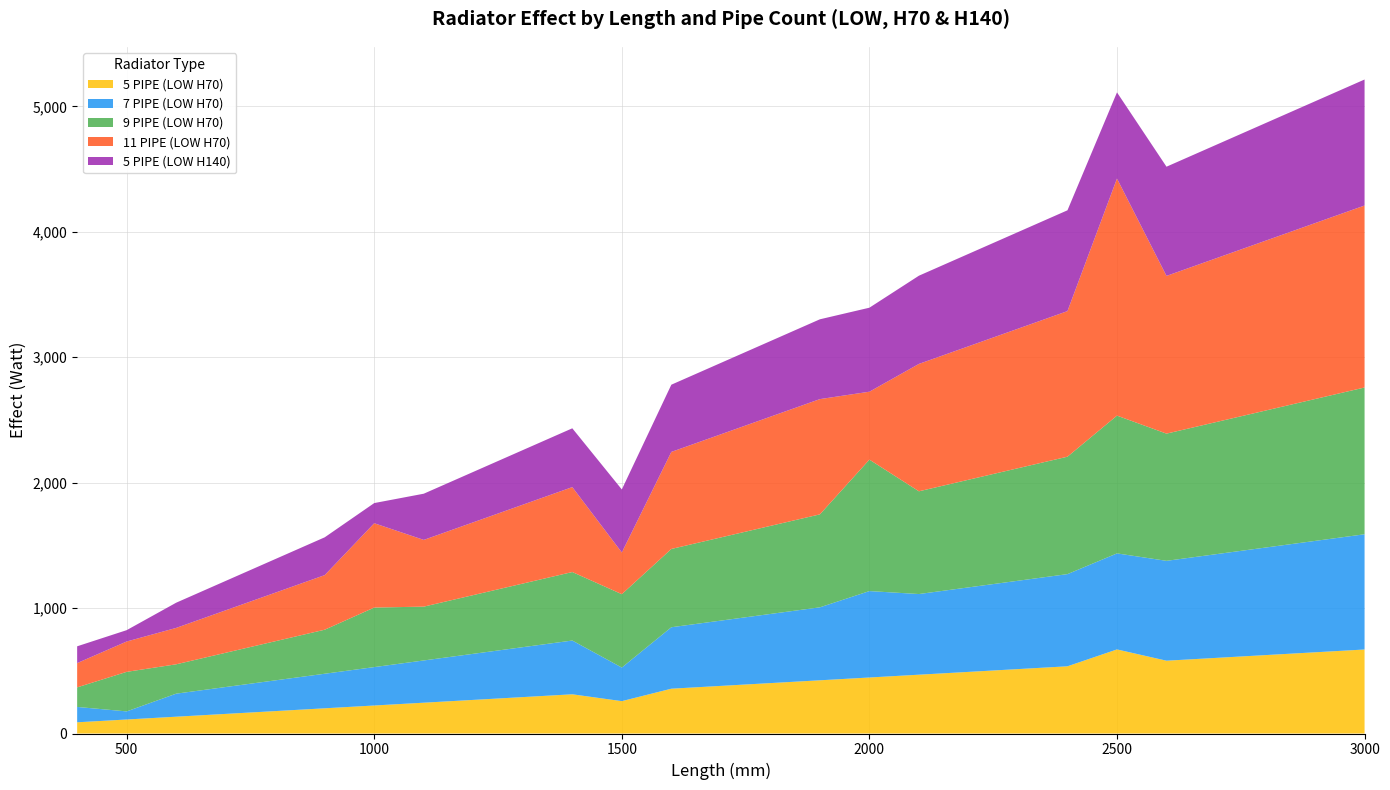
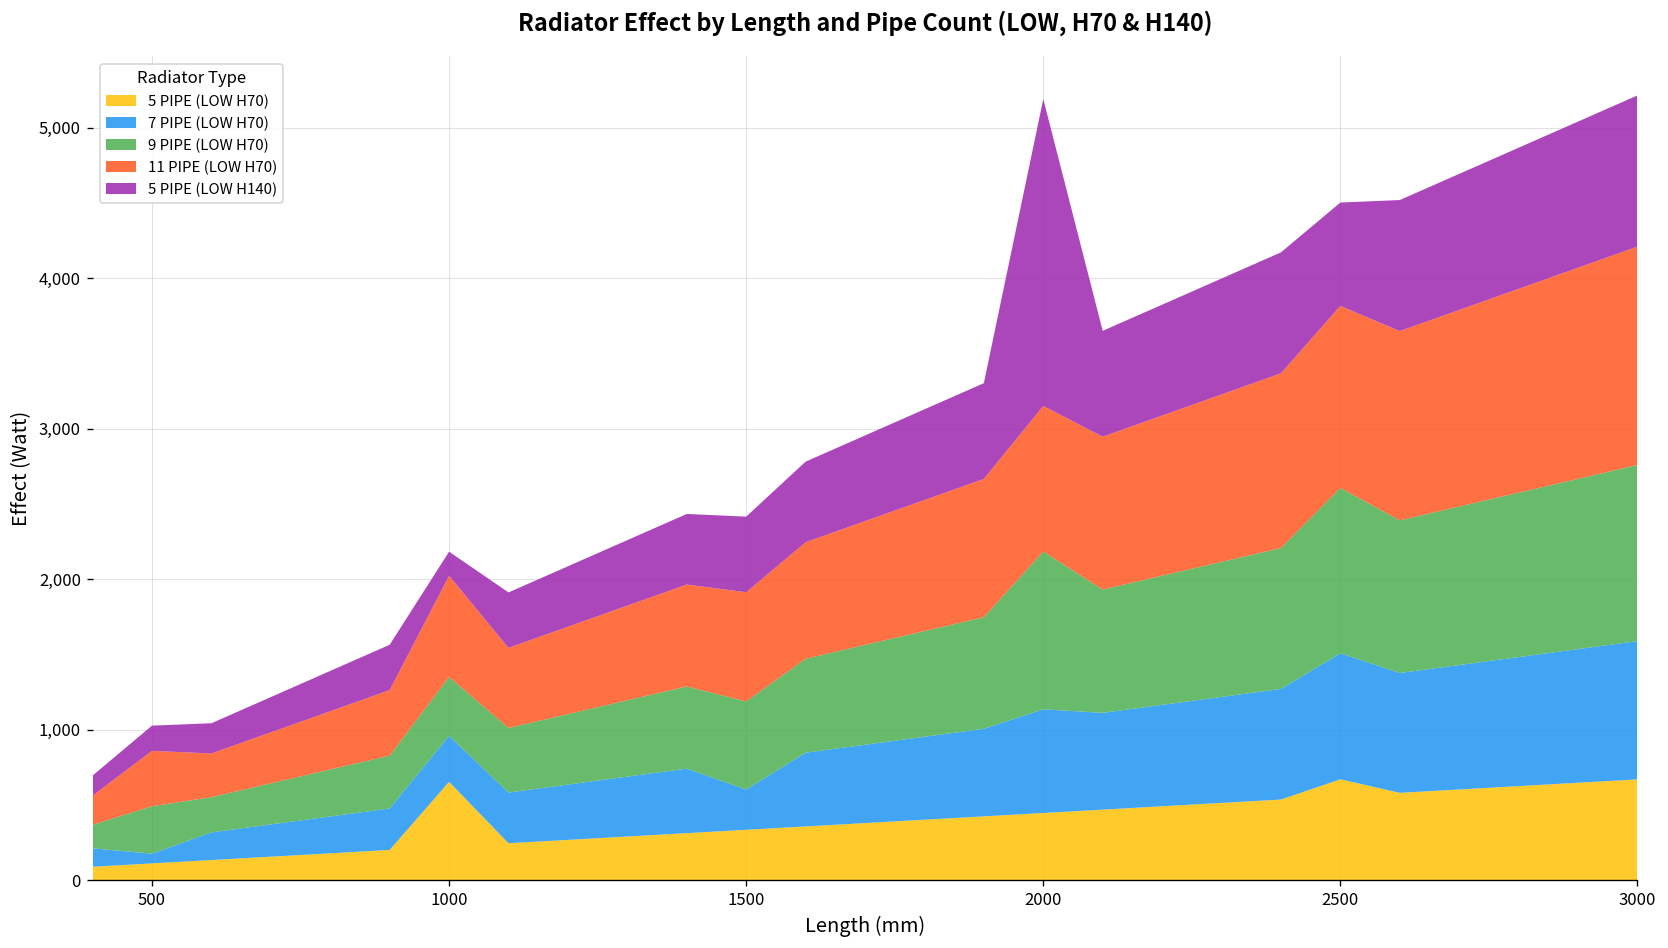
11 PIPE (LOW H70), 500: 240 -> 370
5 PIPE (LOW H140), 500: 90 -> 170
5 PIPE (LOW H70), 1000: 220 -> 650
9 PIPE (LOW H70), 1000: 470 -> 390
5 PIPE (LOW H70), 1500: 260 -> 330
11 PIPE (LOW H70), 1500: 330 -> 730
11 PIPE (LOW H70), 2000: 540 -> 970
5 PIPE (LOW H140), 2000: 670 -> 2,040
7 PIPE (LOW H70), 2500: 770 -> 840
11 PIPE (LOW H70), 2500: 1,890 -> 1,210
